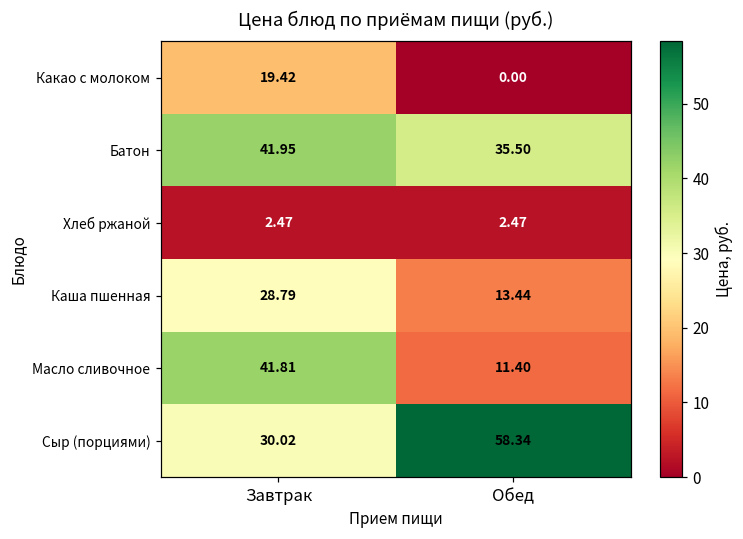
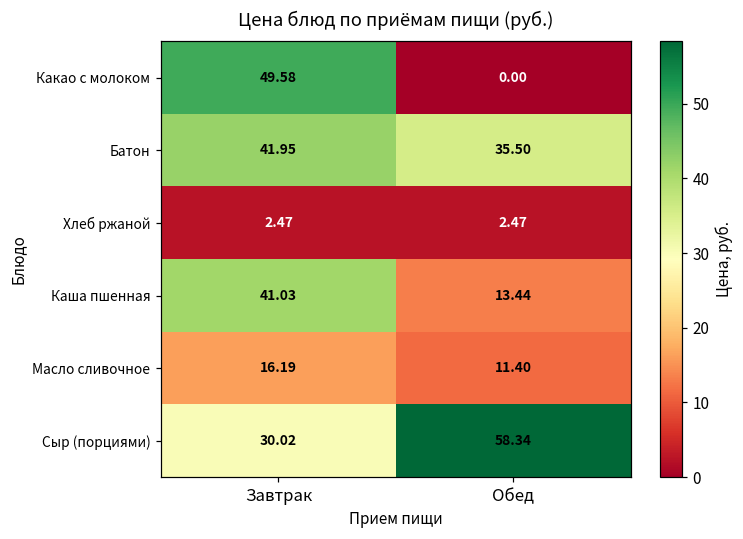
Какао с молоком, Завтрак: 19.42 -> 49.58
Каша пшенная, Завтрак: 28.79 -> 41.03
Масло сливочное, Завтрак: 41.81 -> 16.19
